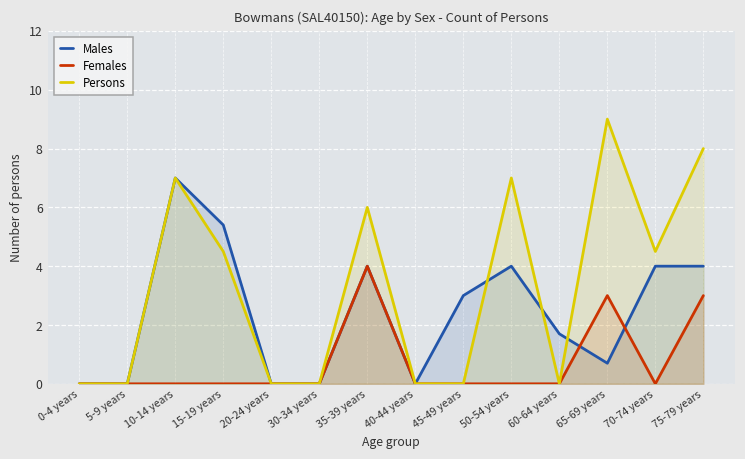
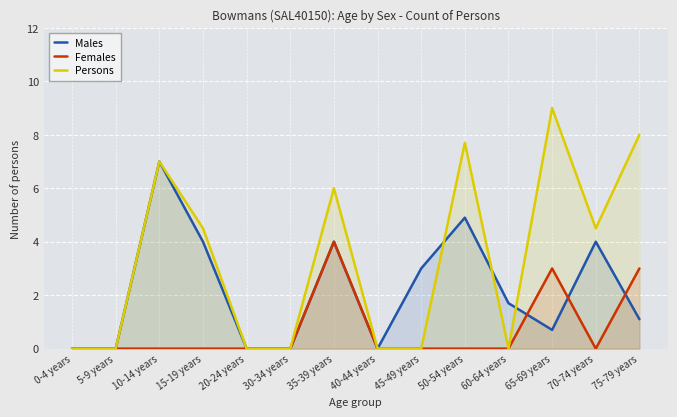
Males, 15-19 years: 5.4 -> 4.0
Males, 50-54 years: 4.0 -> 4.9
Persons, 50-54 years: 7.0 -> 7.7
Males, 75-79 years: 4.0 -> 1.1
